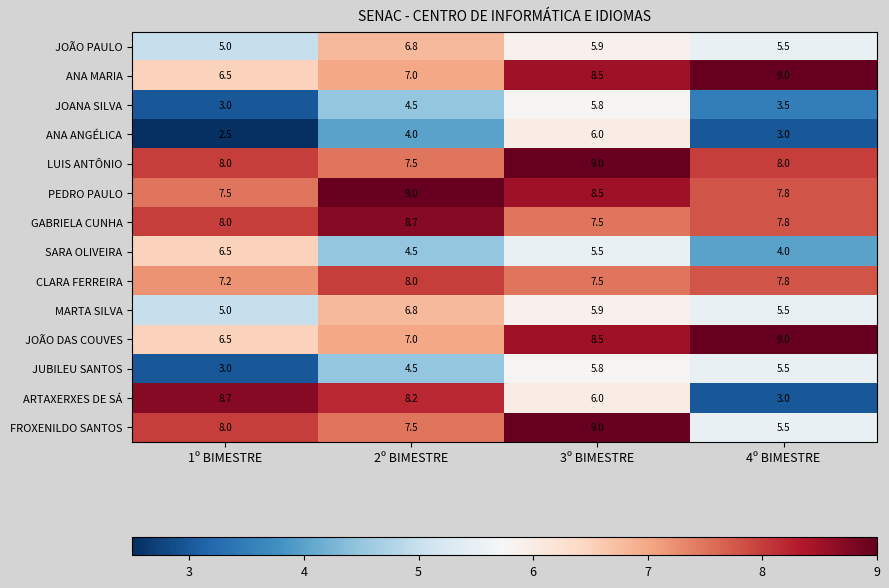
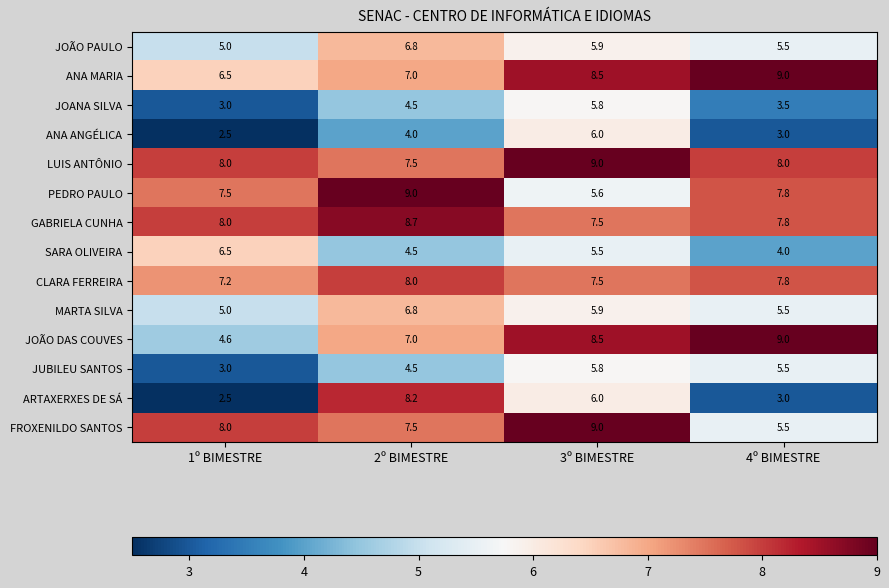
PEDRO PAULO, 3º BIMESTRE: 8.5 -> 5.6
JOÃO DAS COUVES, 1º BIMESTRE: 6.5 -> 4.6
ARTAXERXES DE SÁ, 1º BIMESTRE: 8.7 -> 2.5
